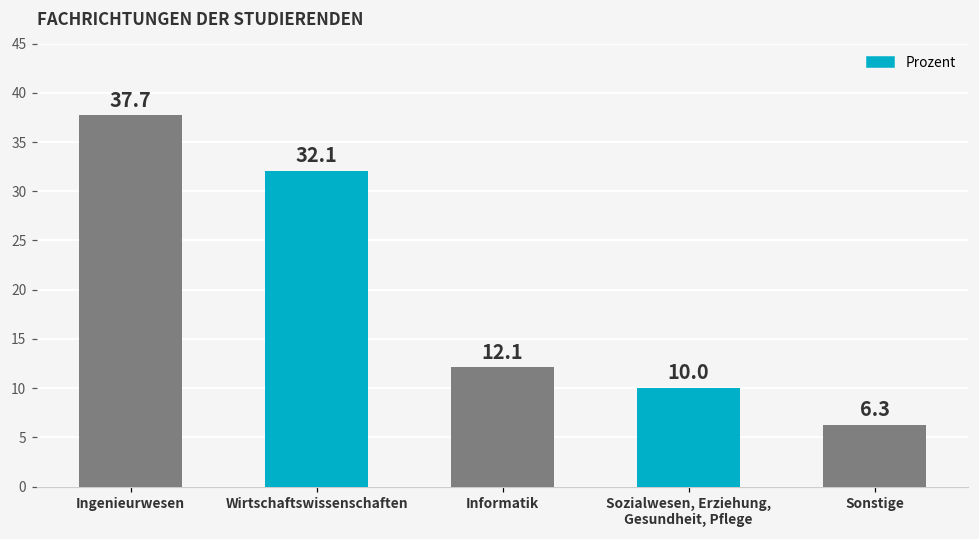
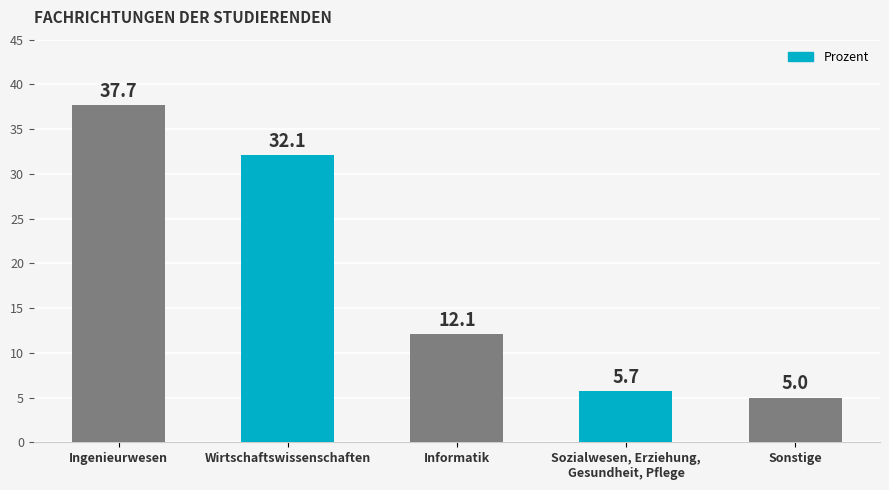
Sozialwesen, Erziehung, Gesundheit, Pflege: 10.0 -> 5.7
Sonstige: 6.3 -> 5.0
